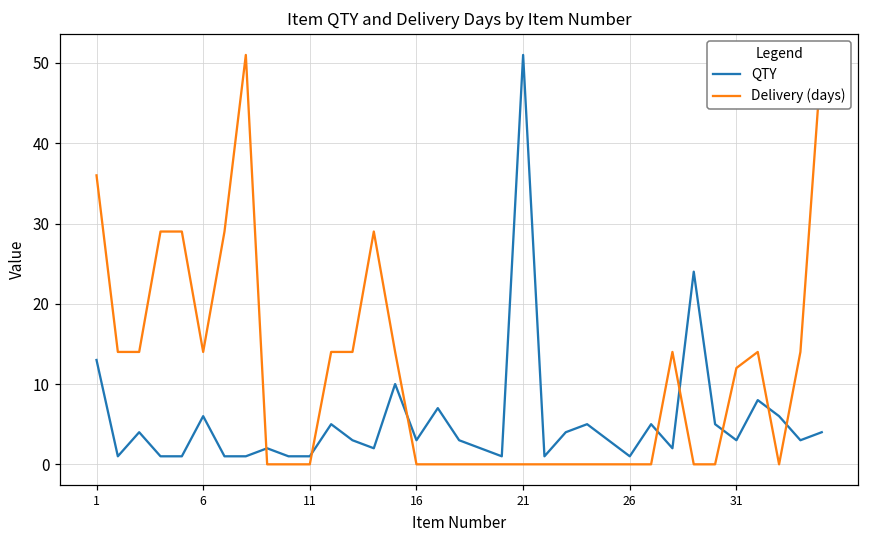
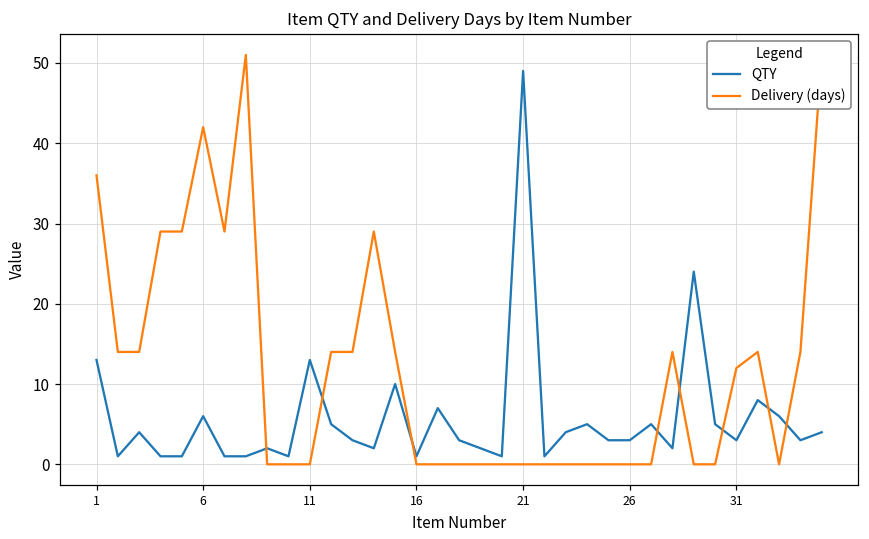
Delivery (days), 6: 14 -> 42
QTY, 11: 1 -> 13
QTY, 16: 3 -> 1
QTY, 21: 51 -> 49
QTY, 26: 1 -> 3
